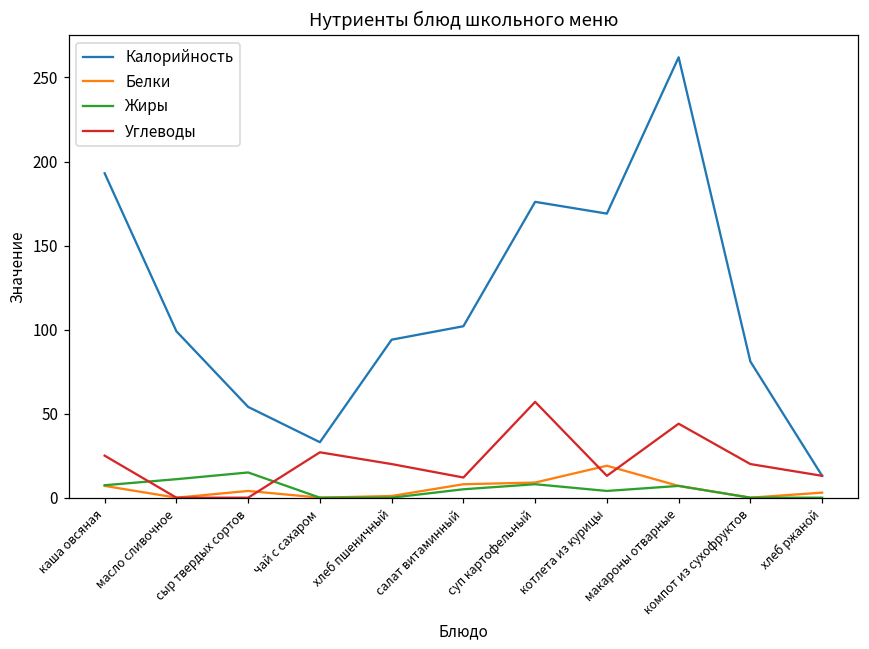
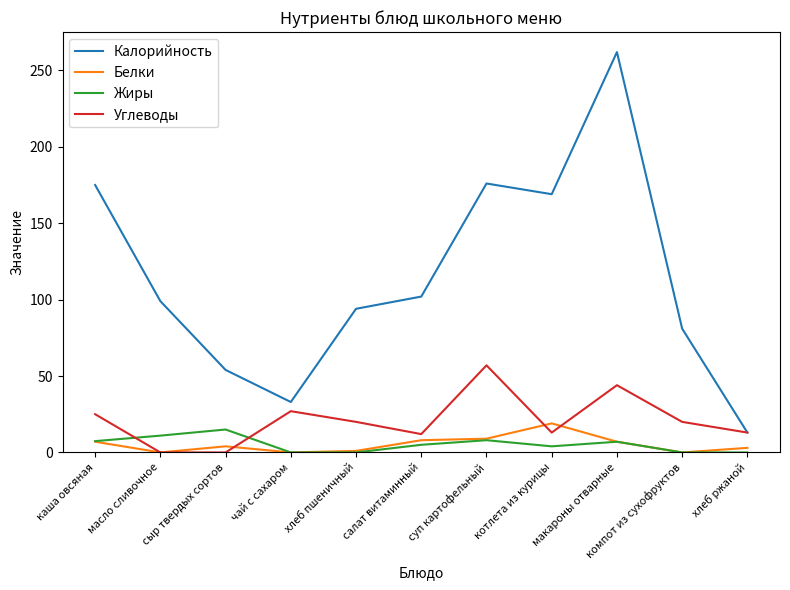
Калорийность, каша овсяная: 193 -> 175
